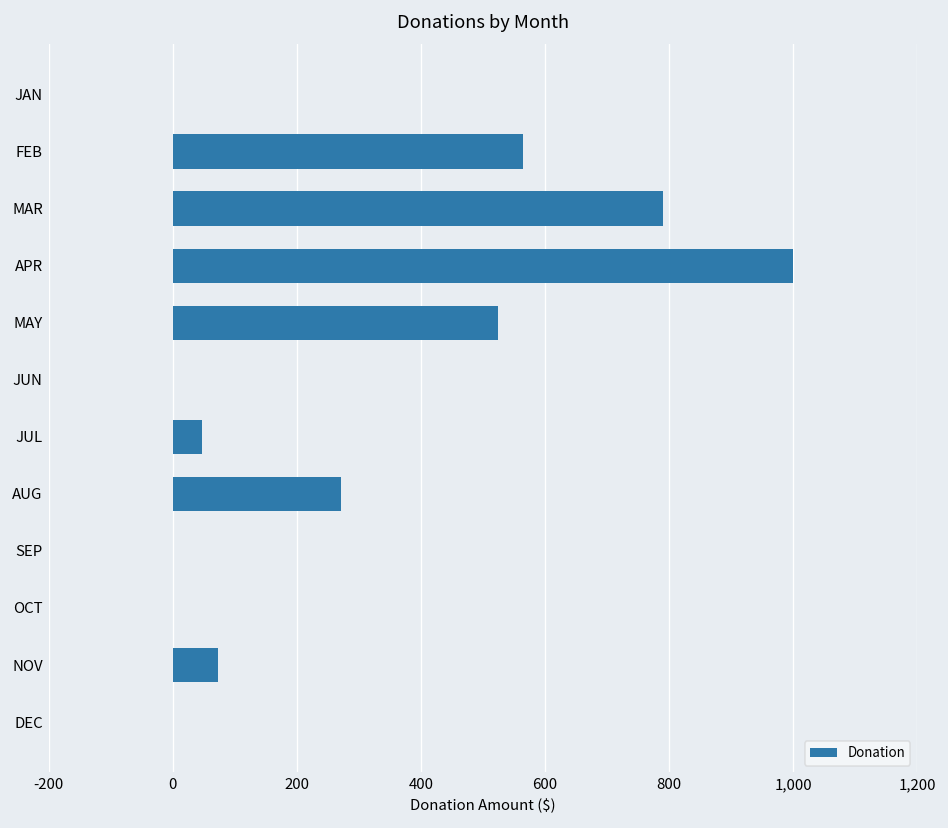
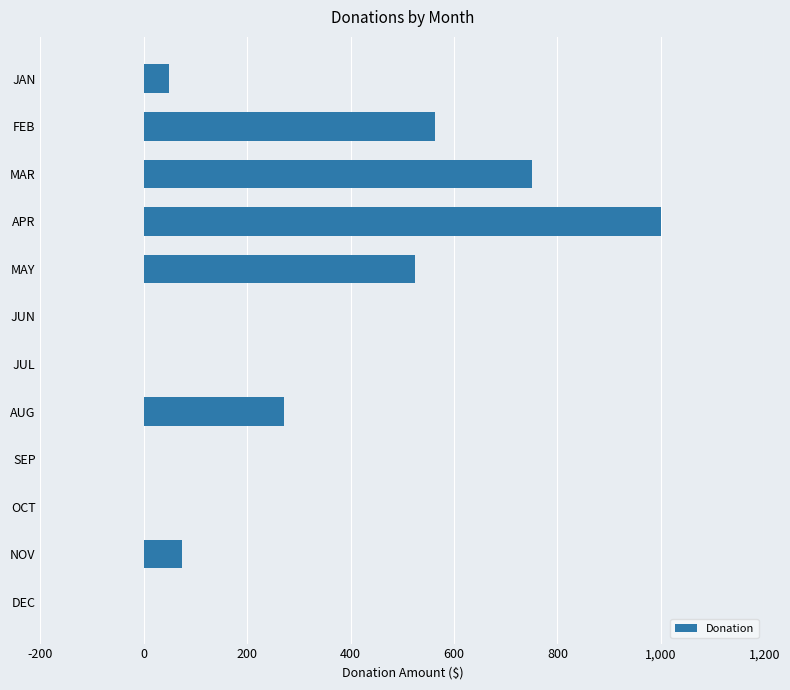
JAN: 0 -> 50
MAR: 790 -> 750
JUL: 50 -> 0
